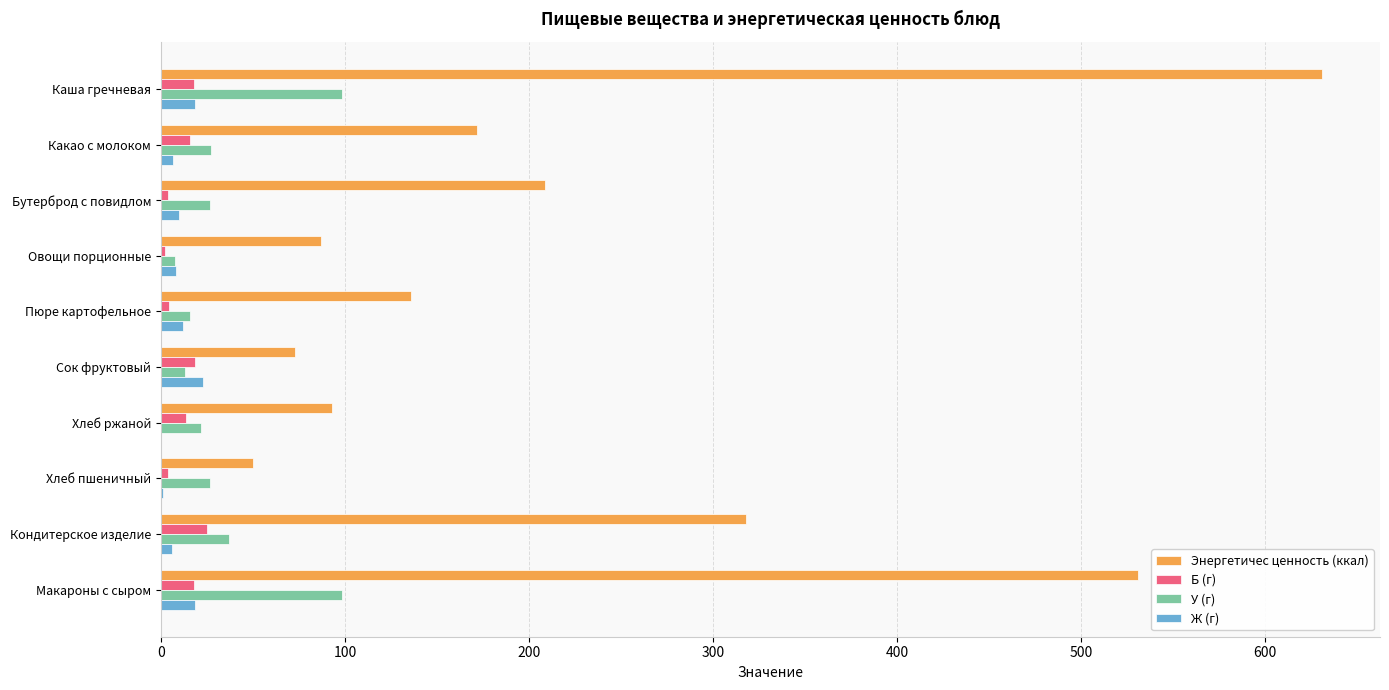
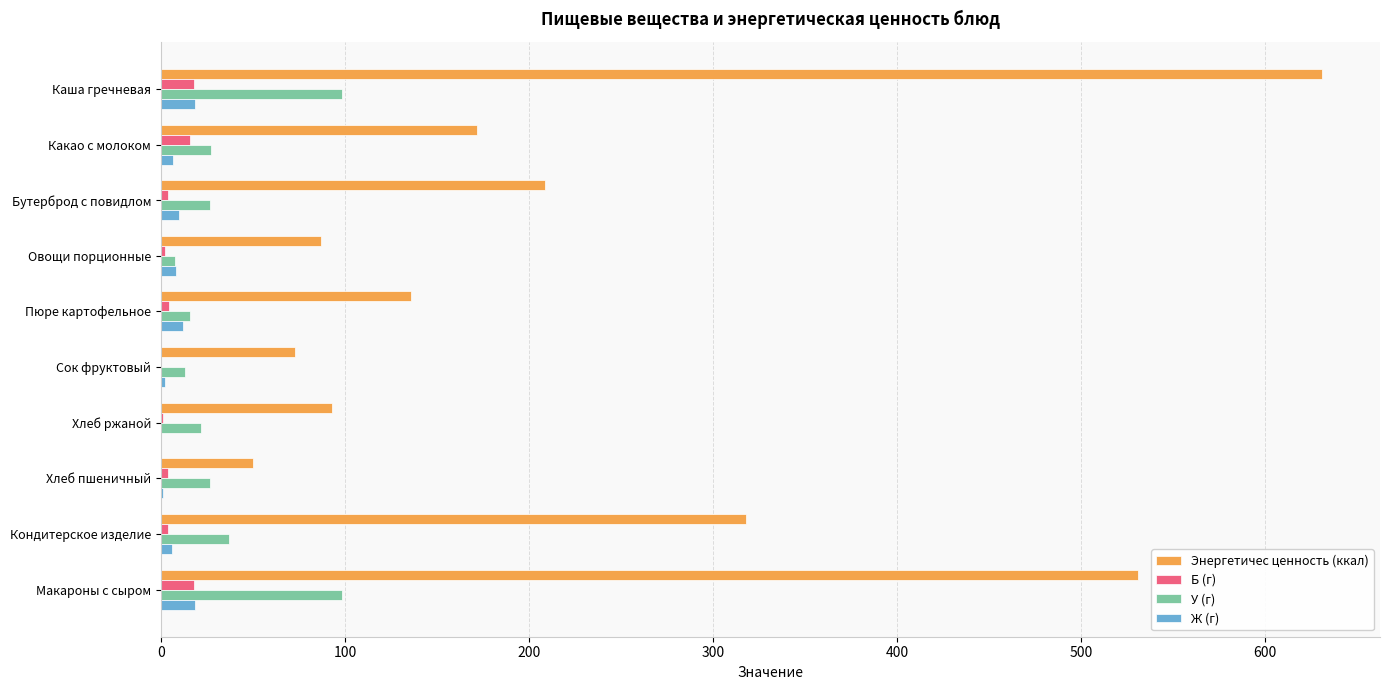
Б (г), Сок фруктовый: 19 -> 0
Ж (г), Сок фруктовый: 23 -> 2
Б (г), Хлеб ржаной: 14 -> 1
Б (г), Кондитерское изделие: 25 -> 4
